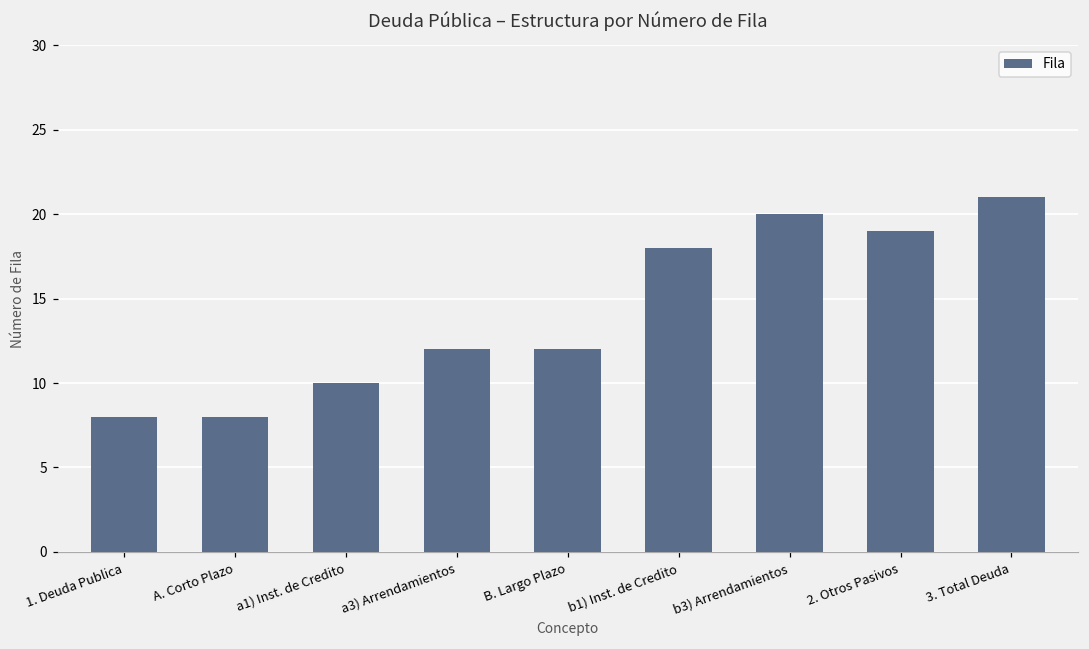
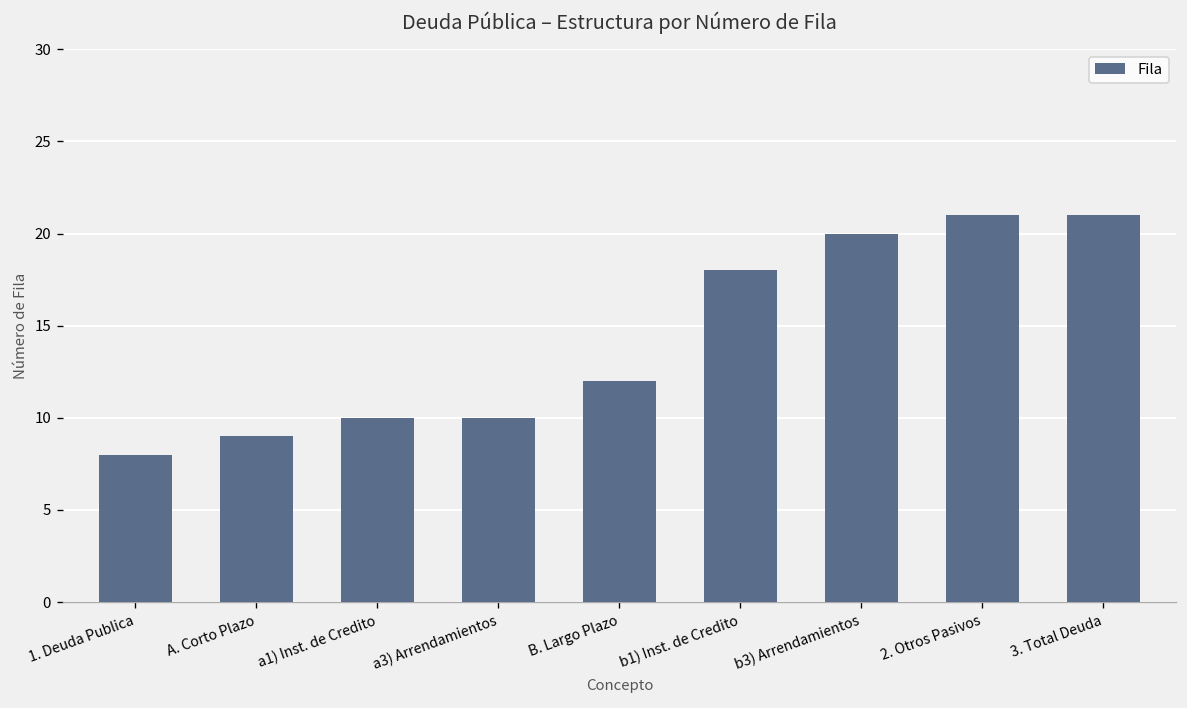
A. Corto Plazo: 8 -> 9
a3) Arrendamientos: 12 -> 10
2. Otros Pasivos: 19 -> 21
